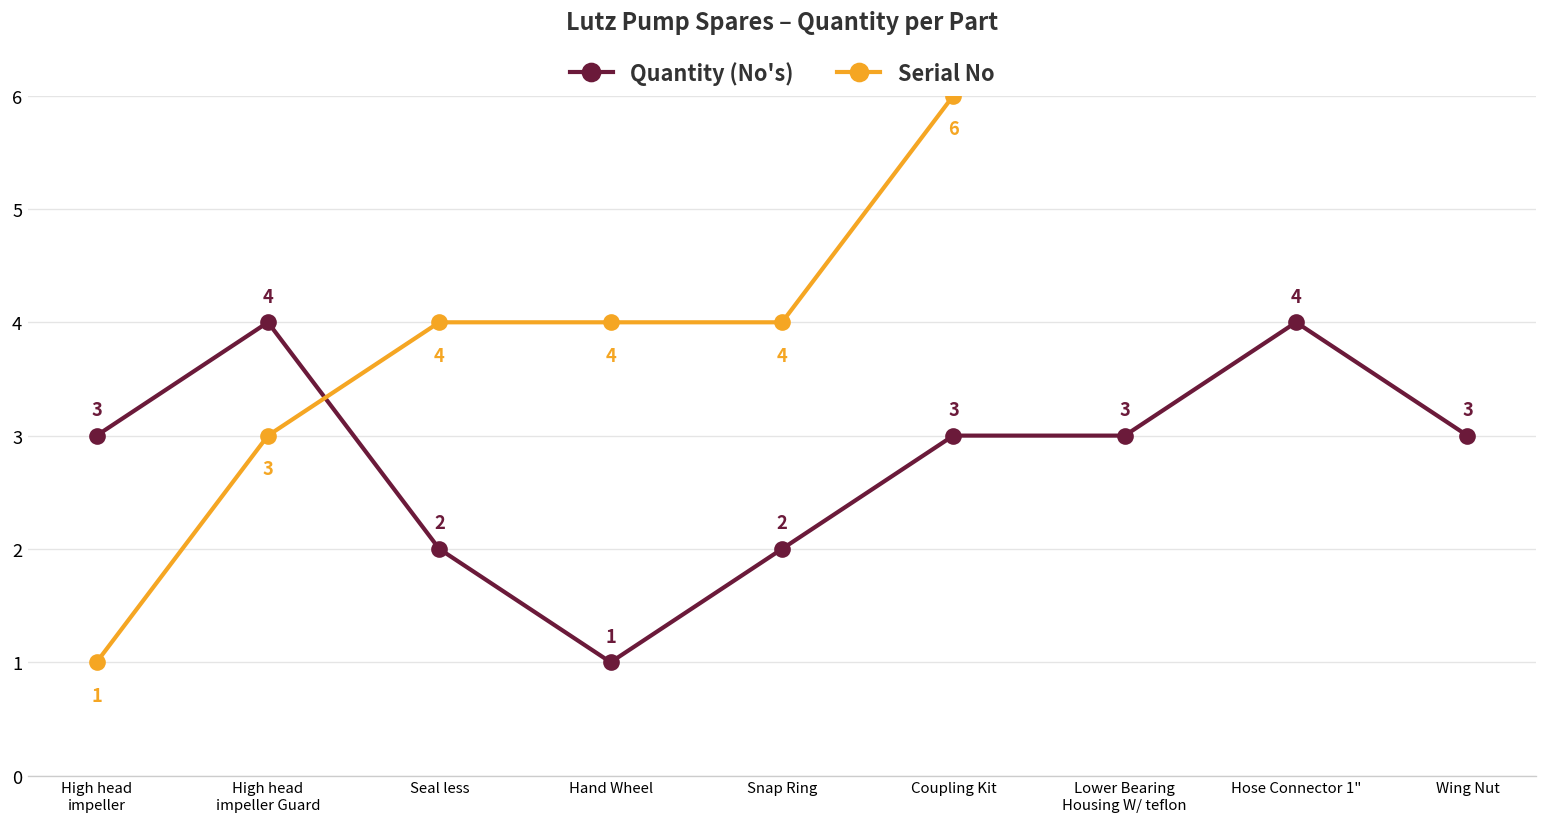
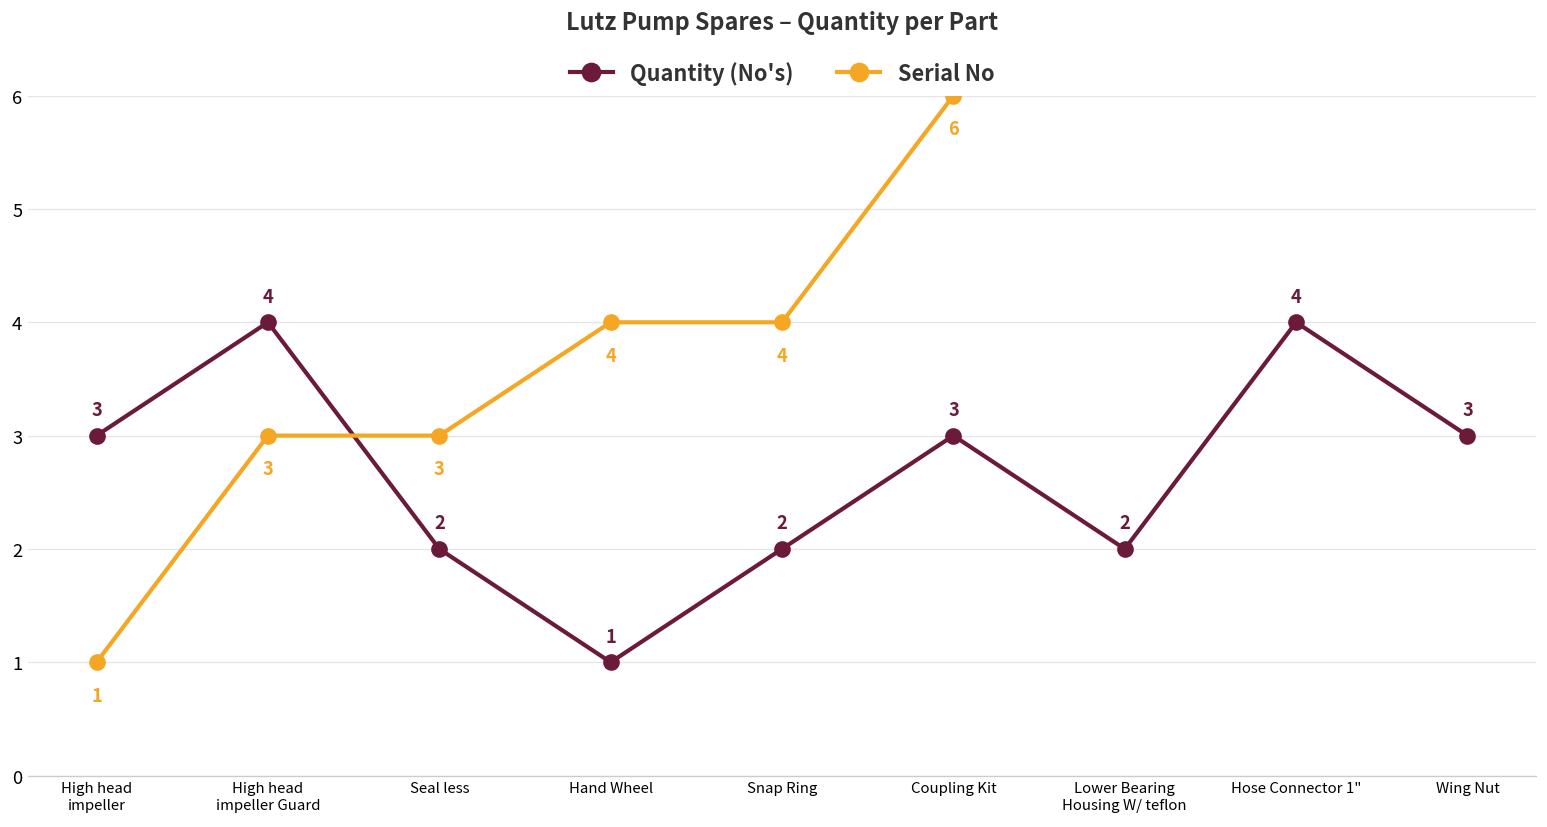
Serial No, Seal less: 4 -> 3
Quantity (No's), Lower Bearing Housing W/ teflon: 3 -> 2
